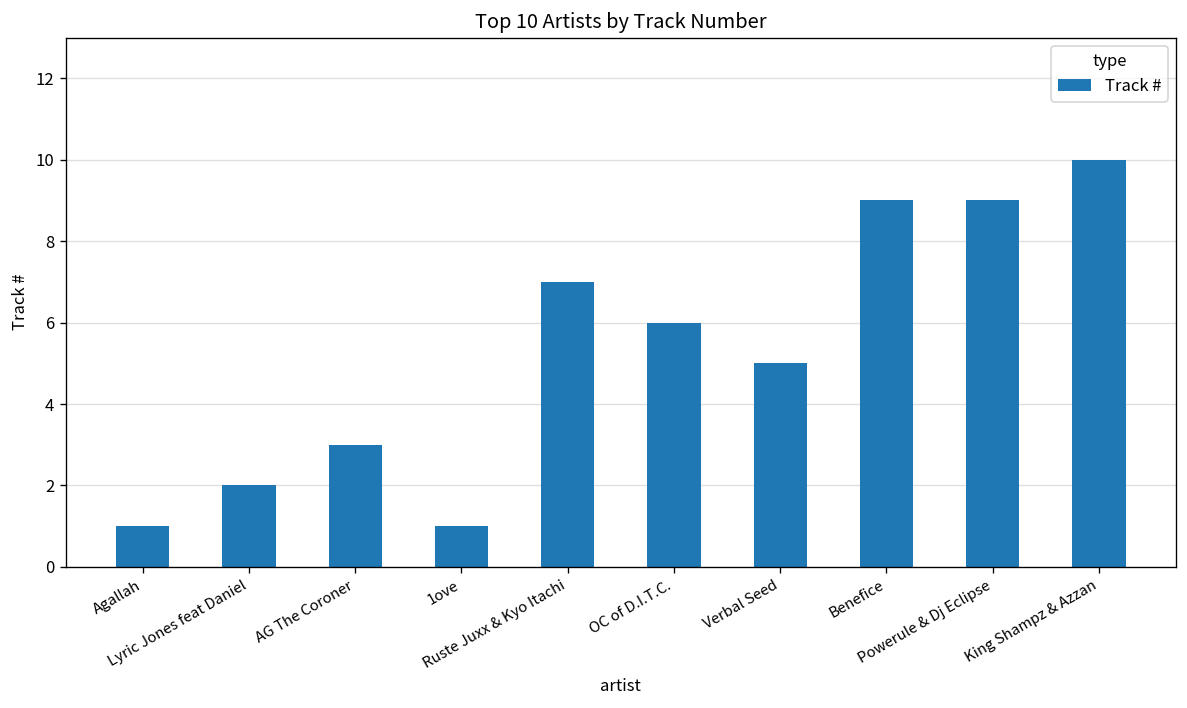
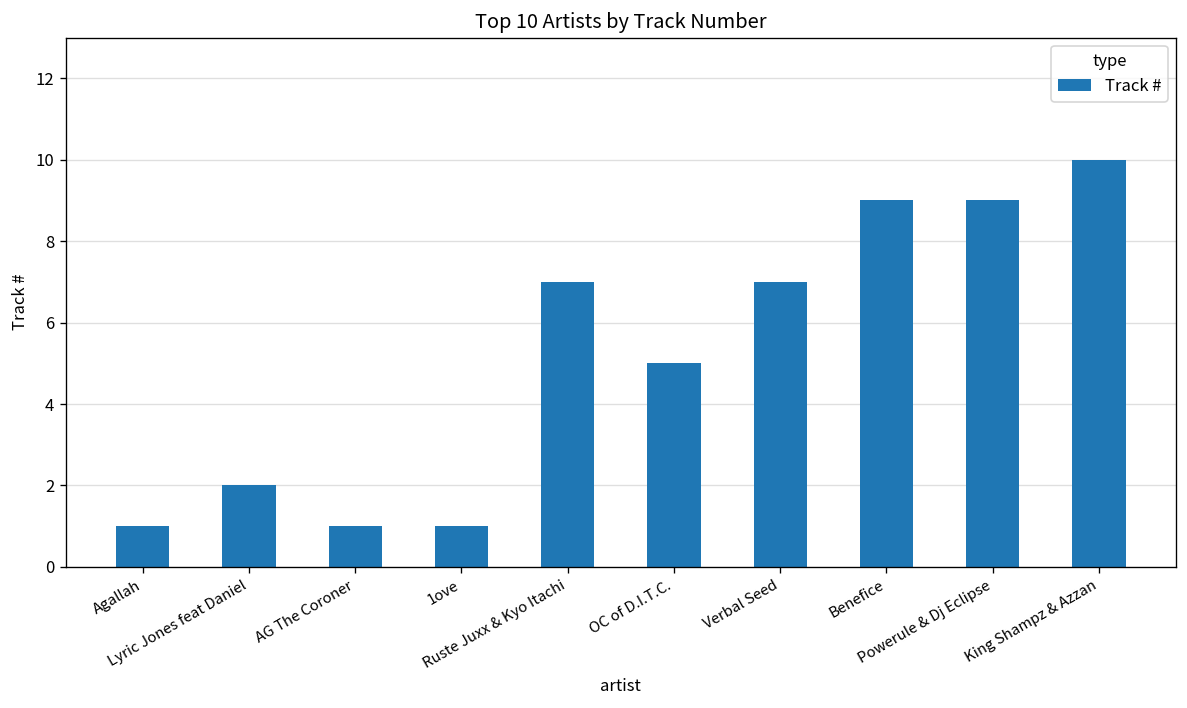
AG The Coroner: 3 -> 1
OC of D.I.T.C.: 6 -> 5
Verbal Seed: 5 -> 7
